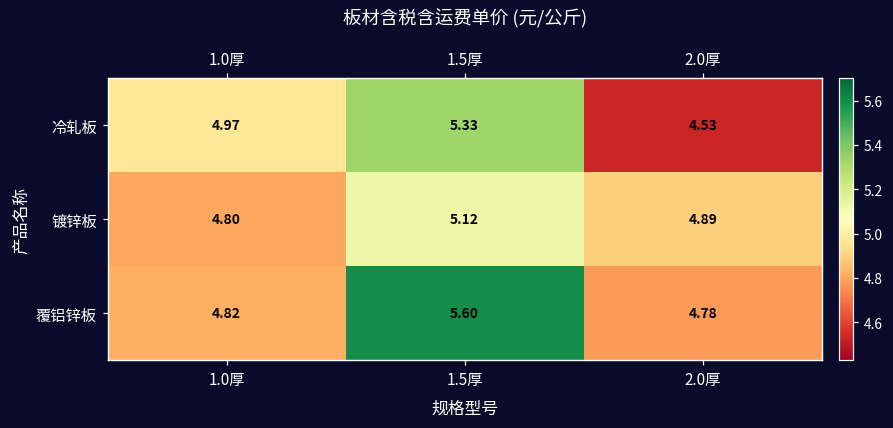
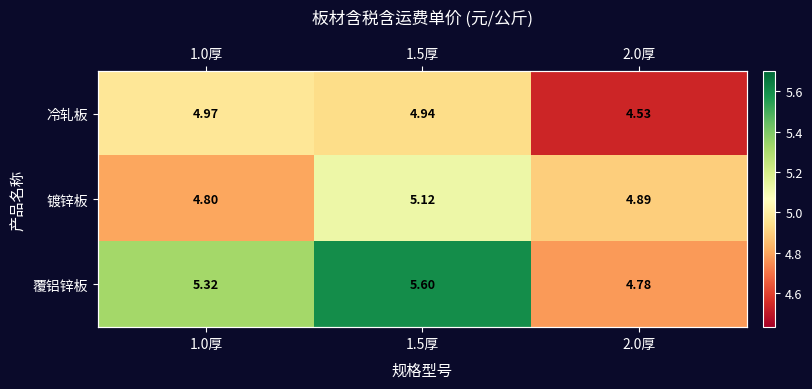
冷轧板, 1.5厚: 5.33 -> 4.94
覆铝锌板, 1.0厚: 4.82 -> 5.32
